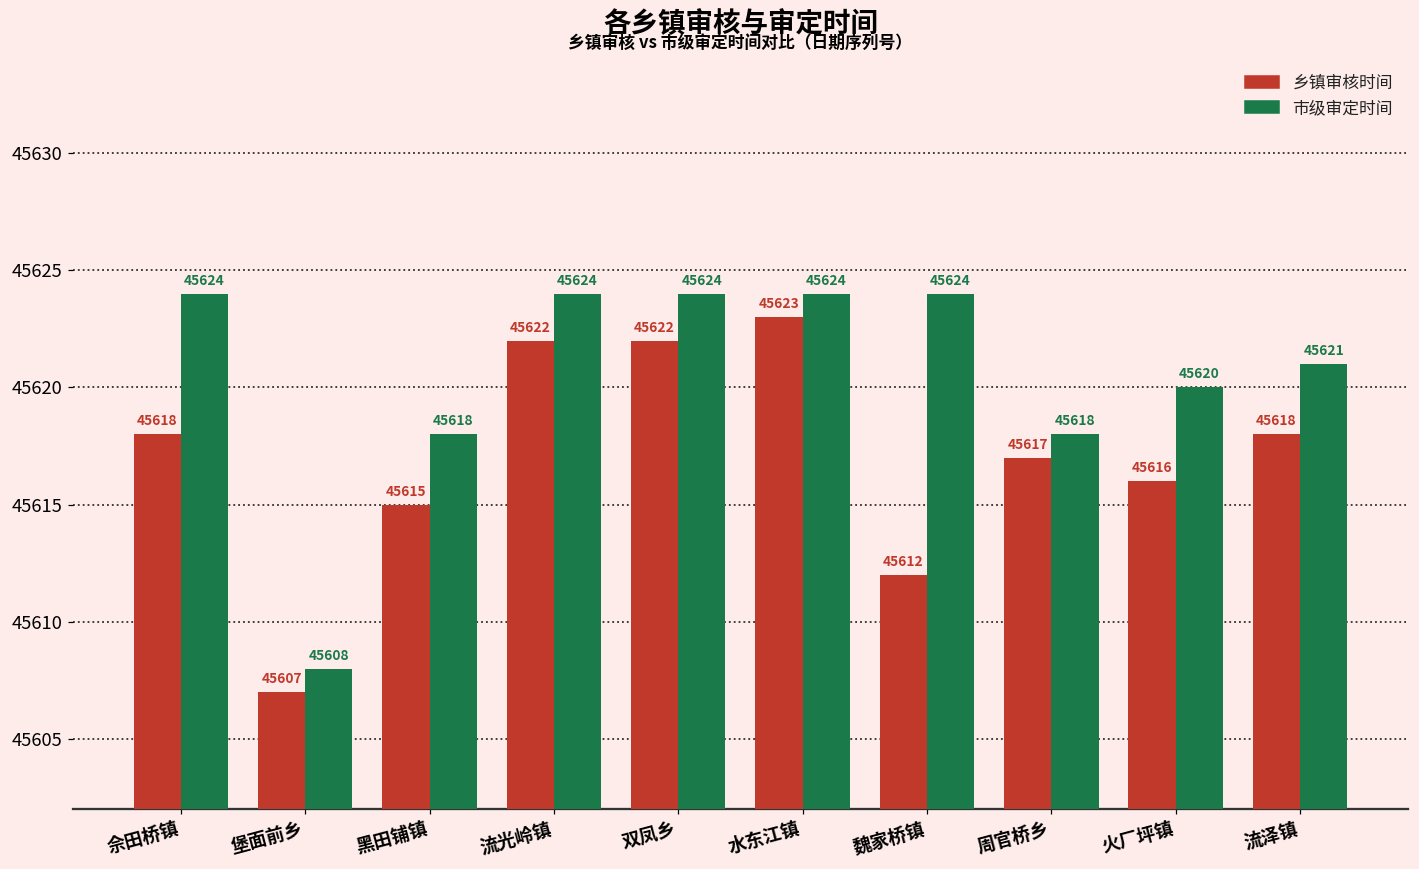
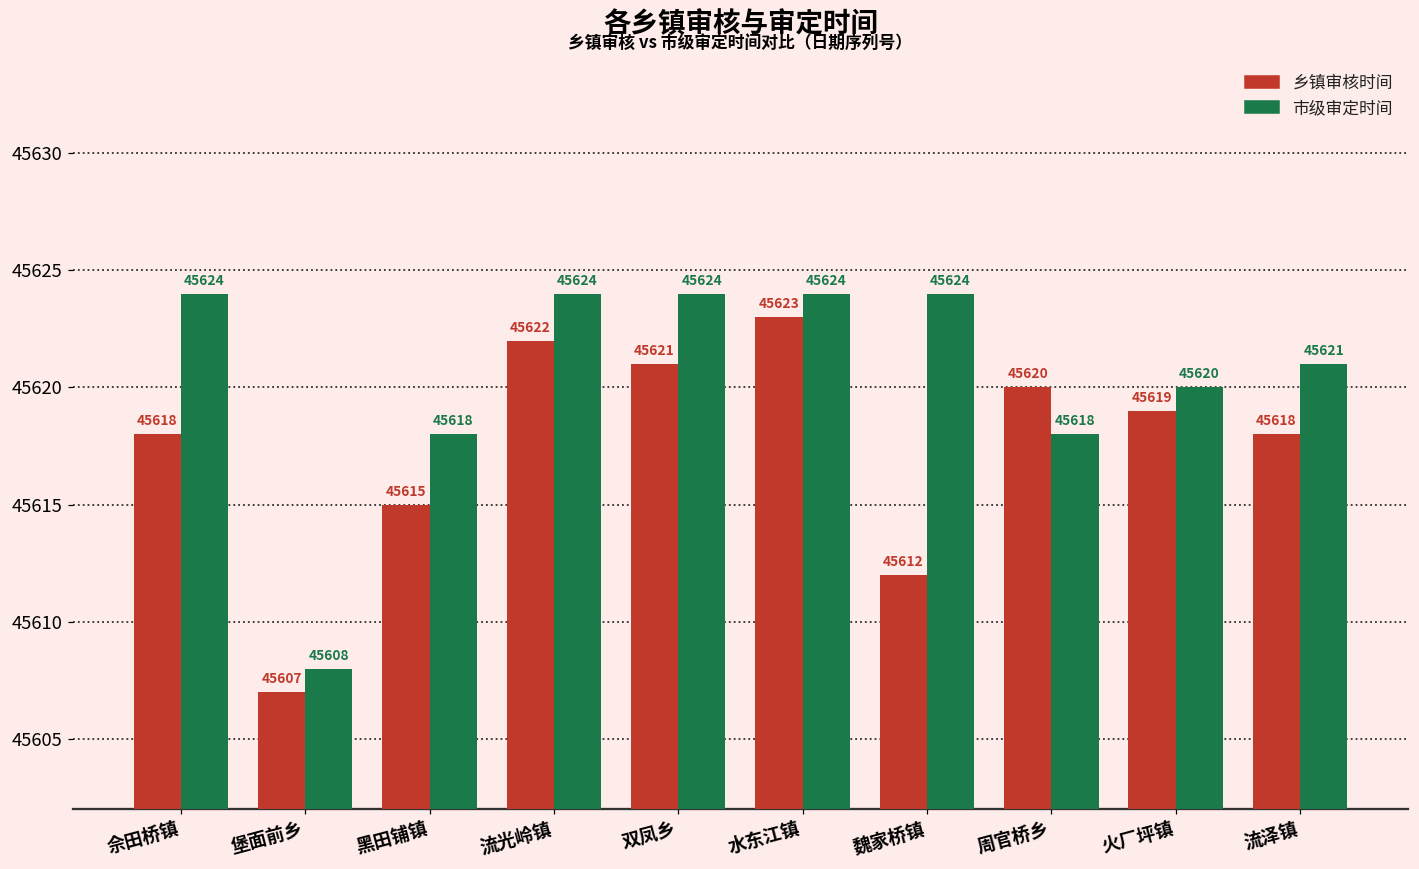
乡镇审核时间, 双凤乡: 45622 -> 45621
乡镇审核时间, 周官桥乡: 45617 -> 45620
乡镇审核时间, 火厂坪镇: 45616 -> 45619
